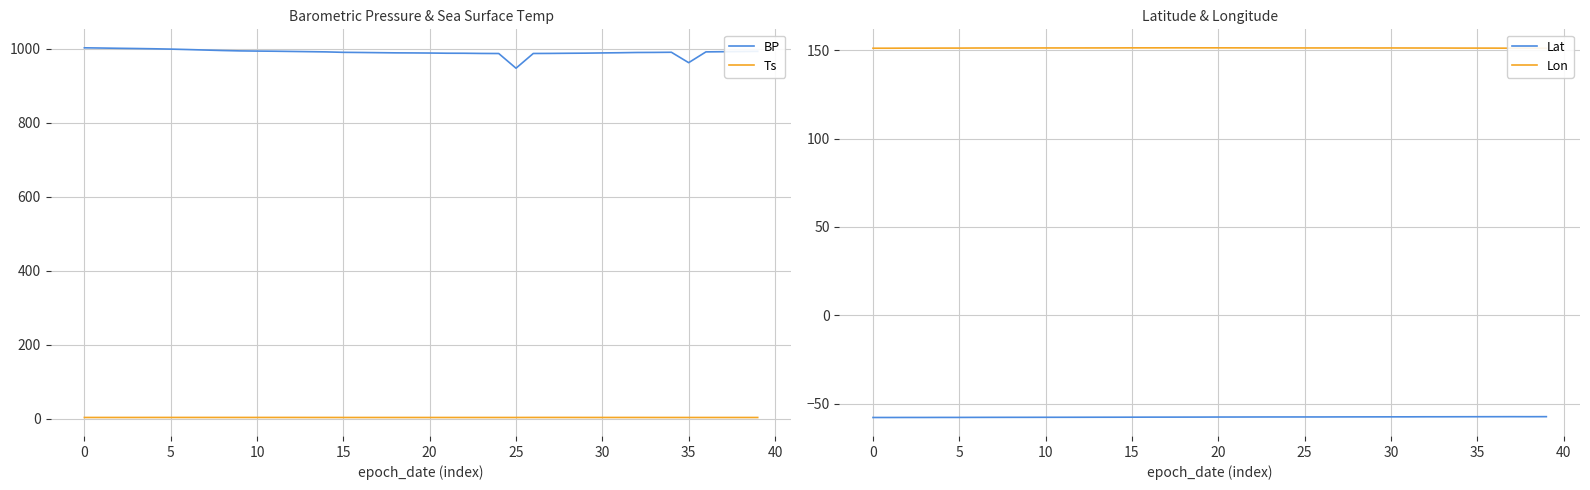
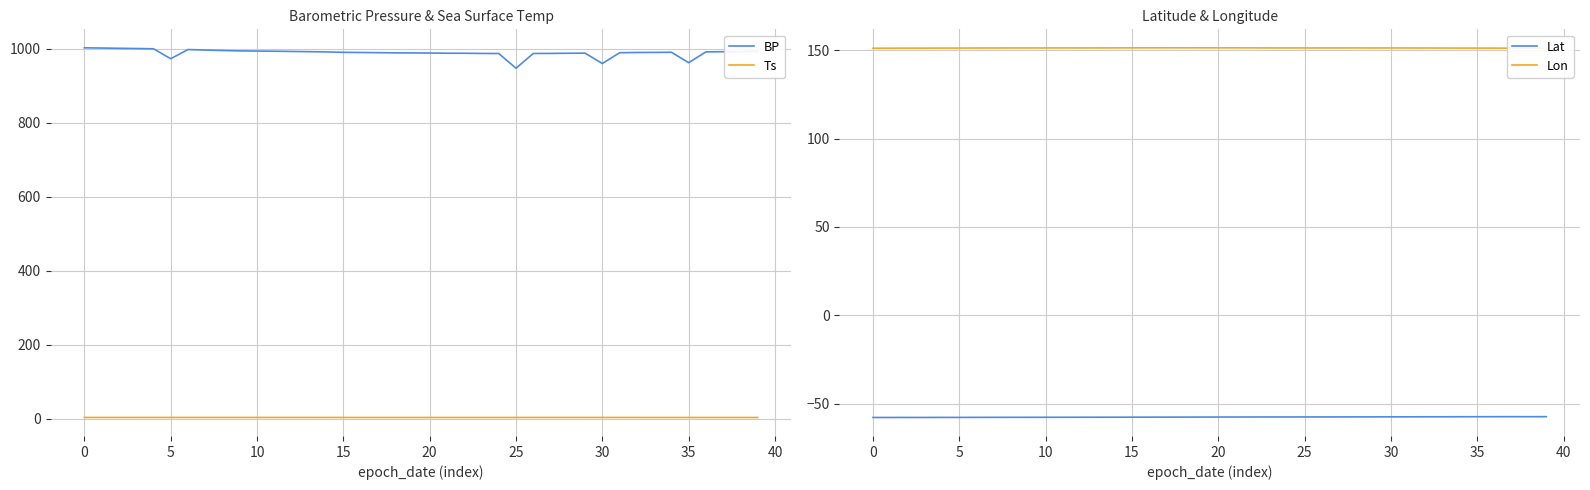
Barometric Pressure & Sea Surface Temp, BP, 5: 1000 -> 970
Barometric Pressure & Sea Surface Temp, BP, 30: 990 -> 960
